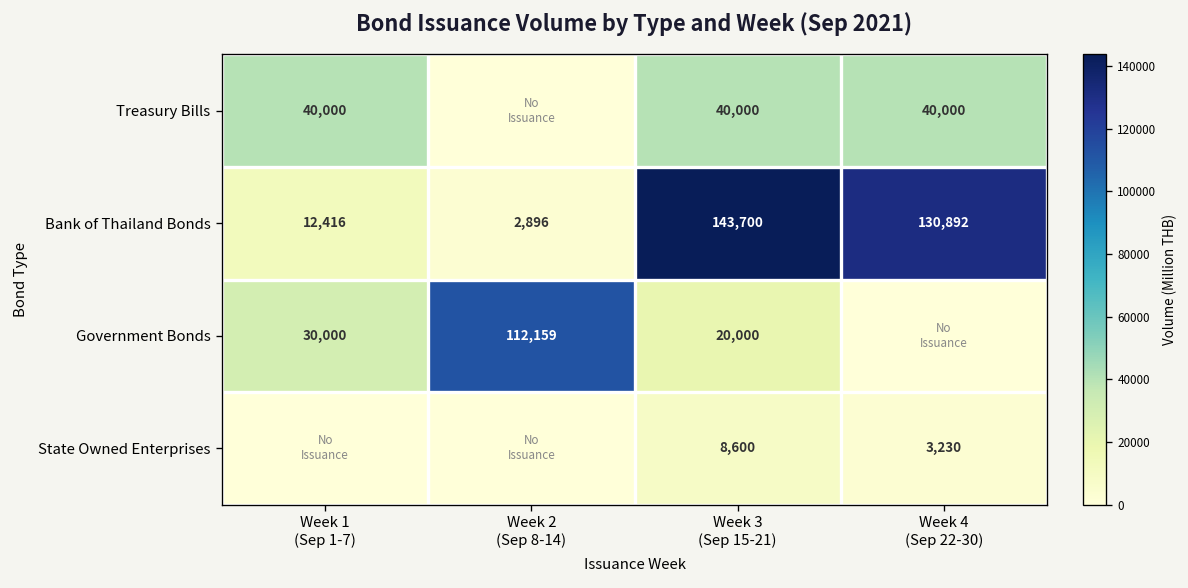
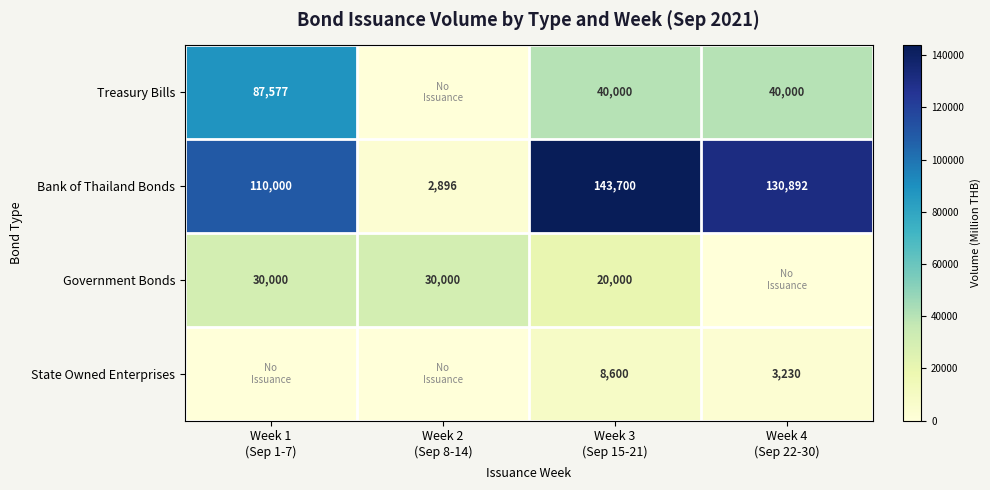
Treasury Bills, Week 1 (Sep 1-7): 40,000 -> 87,577
Bank of Thailand Bonds, Week 1 (Sep 1-7): 12,416 -> 110,000
Government Bonds, Week 2 (Sep 8-14): 112,159 -> 30,000
